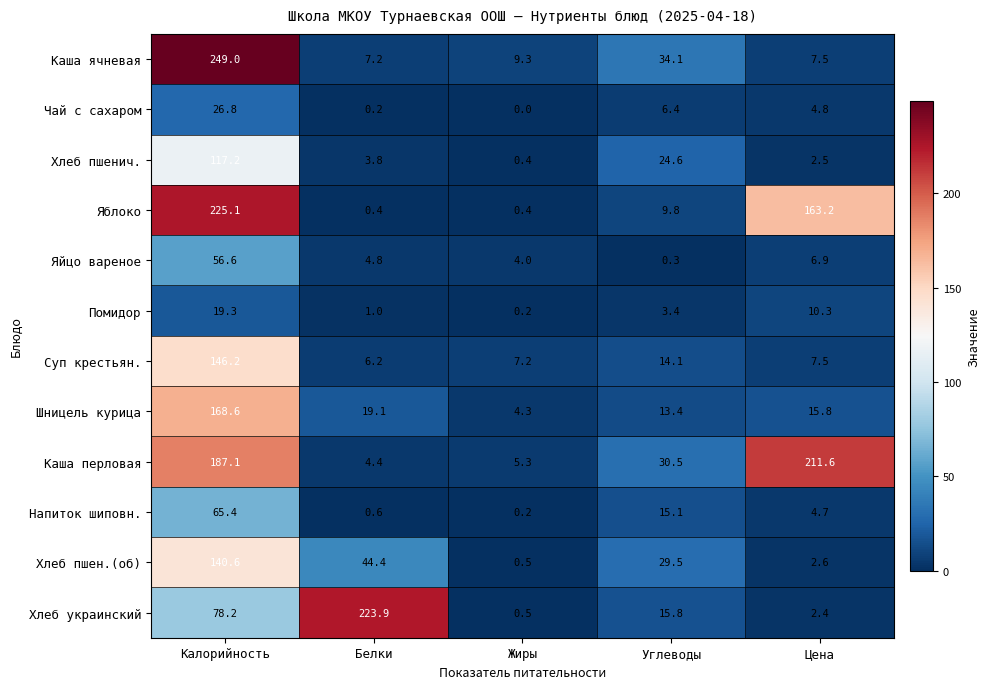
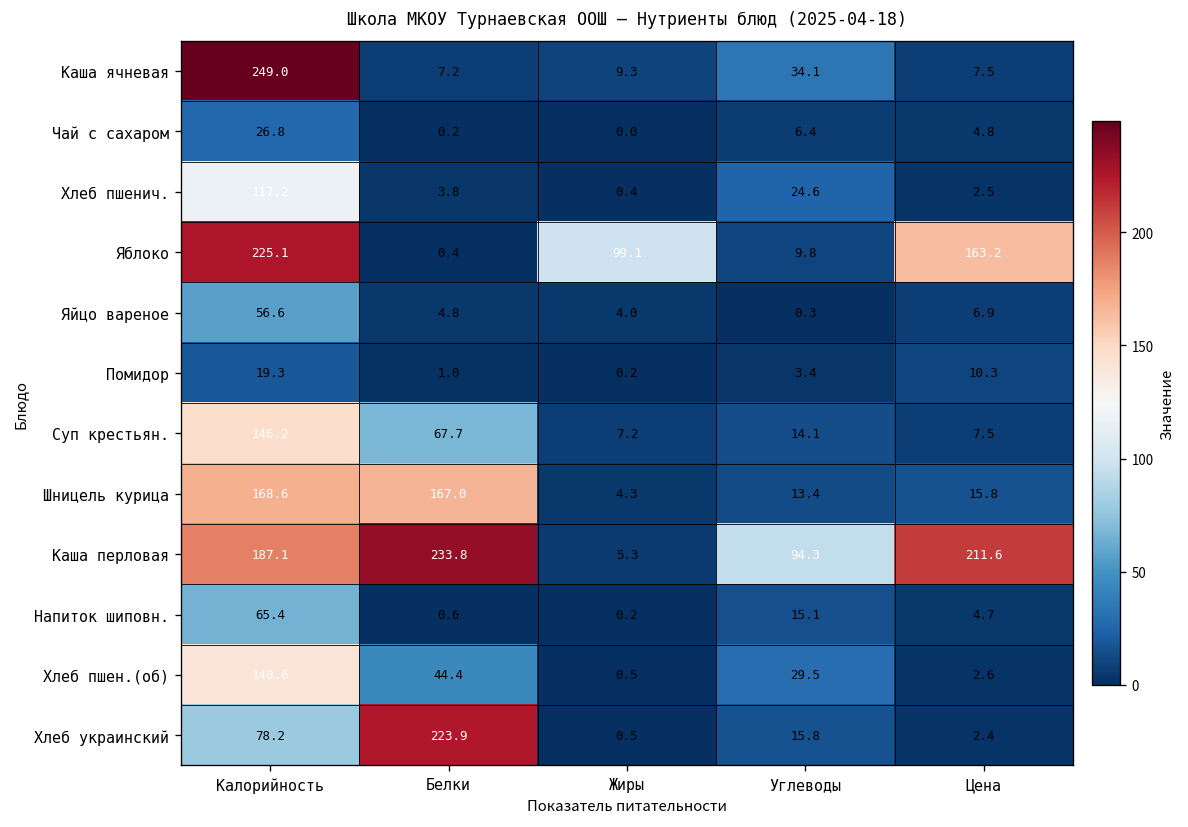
Яблоко, Жиры: 0.4 -> 99.1
Суп крестьян., Белки: 6.2 -> 67.7
Шницель курица, Белки: 19.1 -> 167.0
Каша перловая, Белки: 4.4 -> 233.8
Каша перловая, Углеводы: 30.5 -> 94.3
